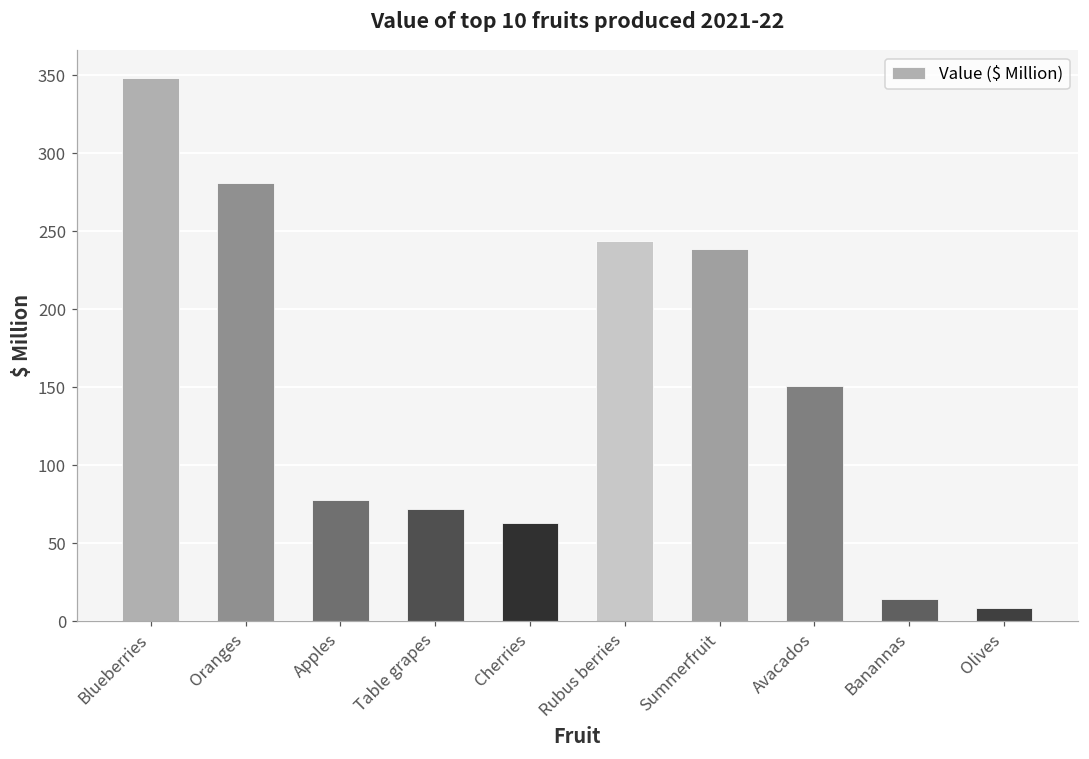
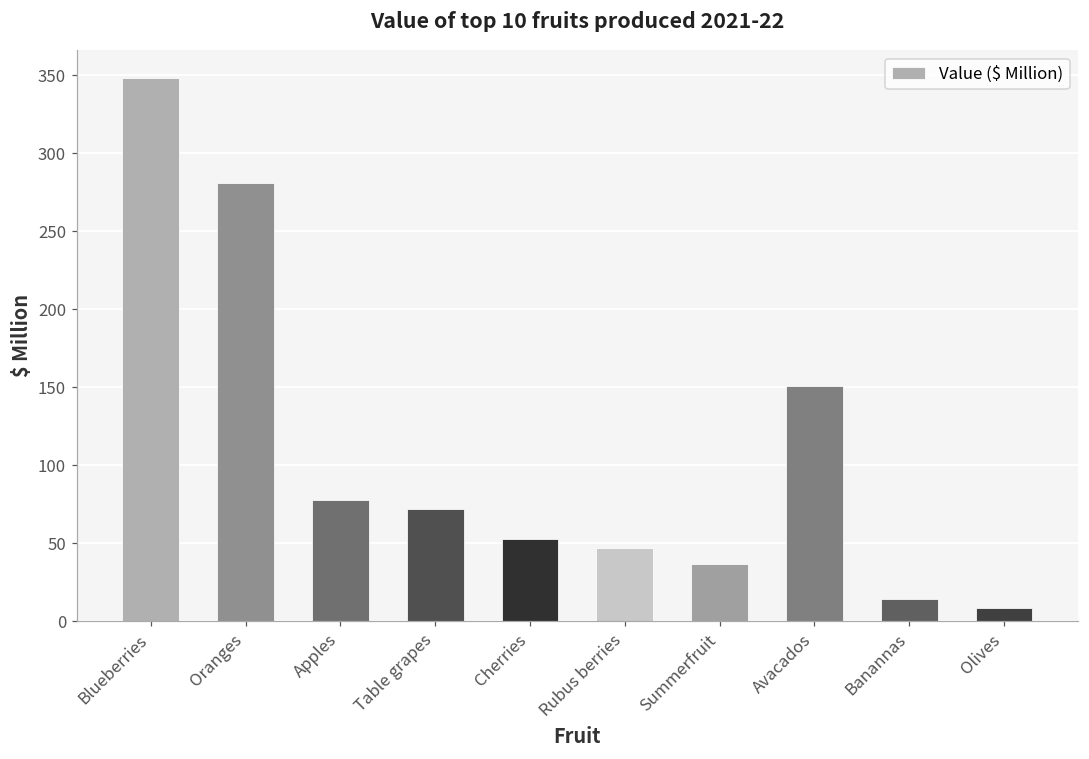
Cherries: 63 -> 52
Rubus berries: 244 -> 47
Summerfruit: 239 -> 37
